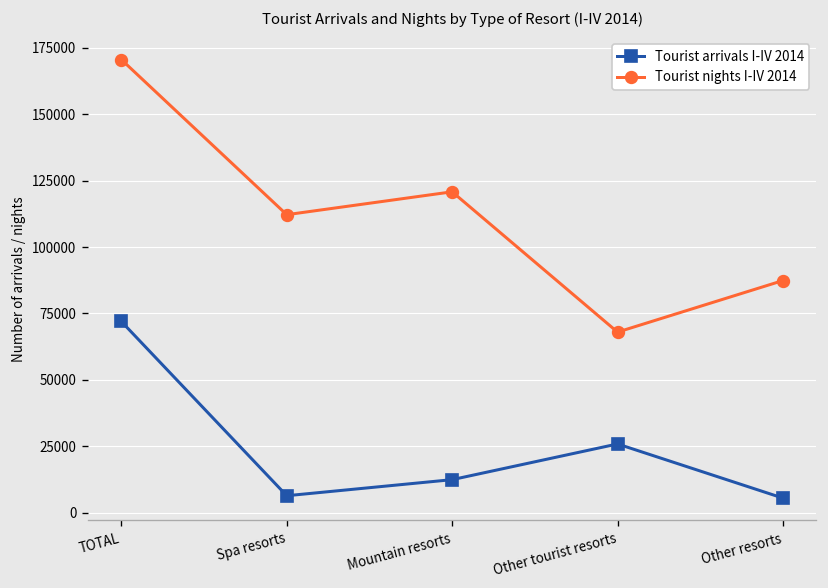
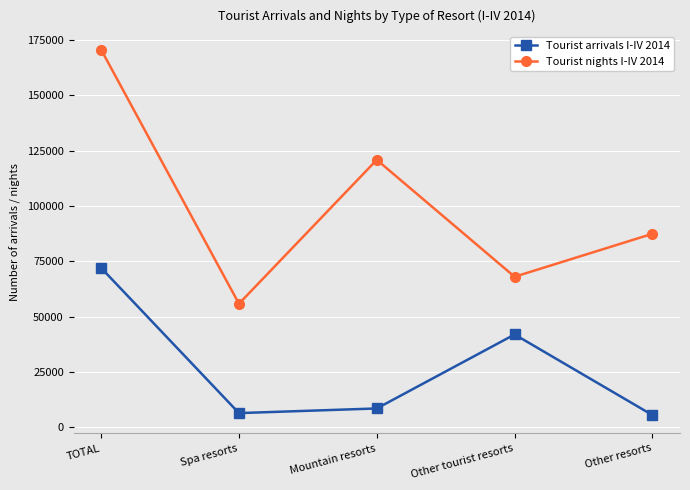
Tourist nights I-IV 2014, Spa resorts: 112000 -> 56000
Tourist arrivals I-IV 2014, Mountain resorts: 12000 -> 8000
Tourist arrivals I-IV 2014, Other tourist resorts: 26000 -> 42000
